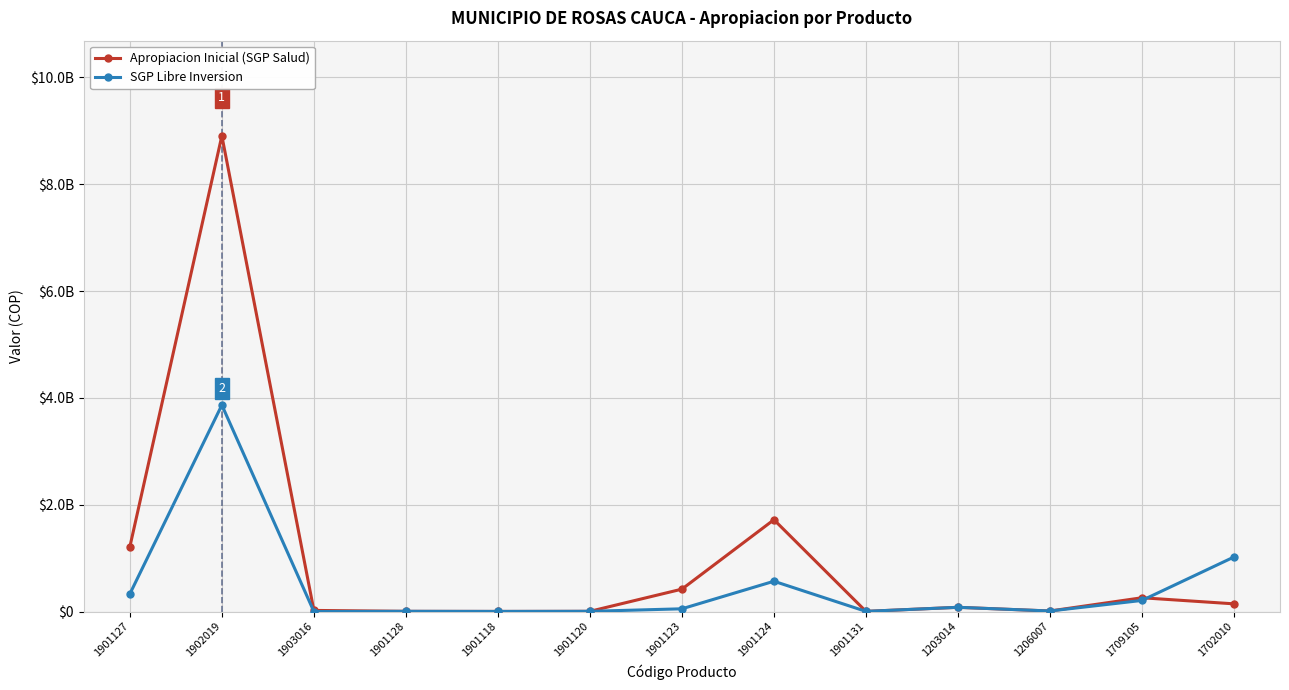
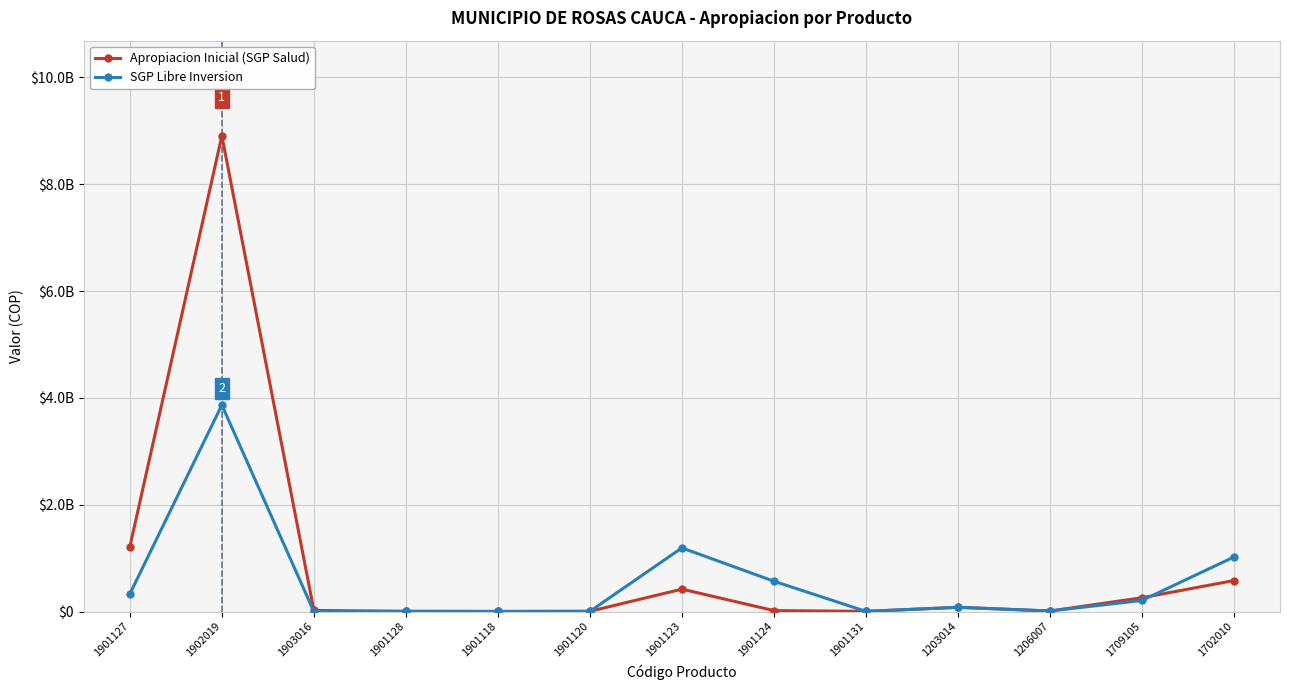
SGP Libre Inversion, 1901123: $100000000 -> $1200000000
Apropiacion Inicial (SGP Salud), 1901124: $1700000000 -> $0
Apropiacion Inicial (SGP Salud), 1702010: $100000000 -> $600000000
